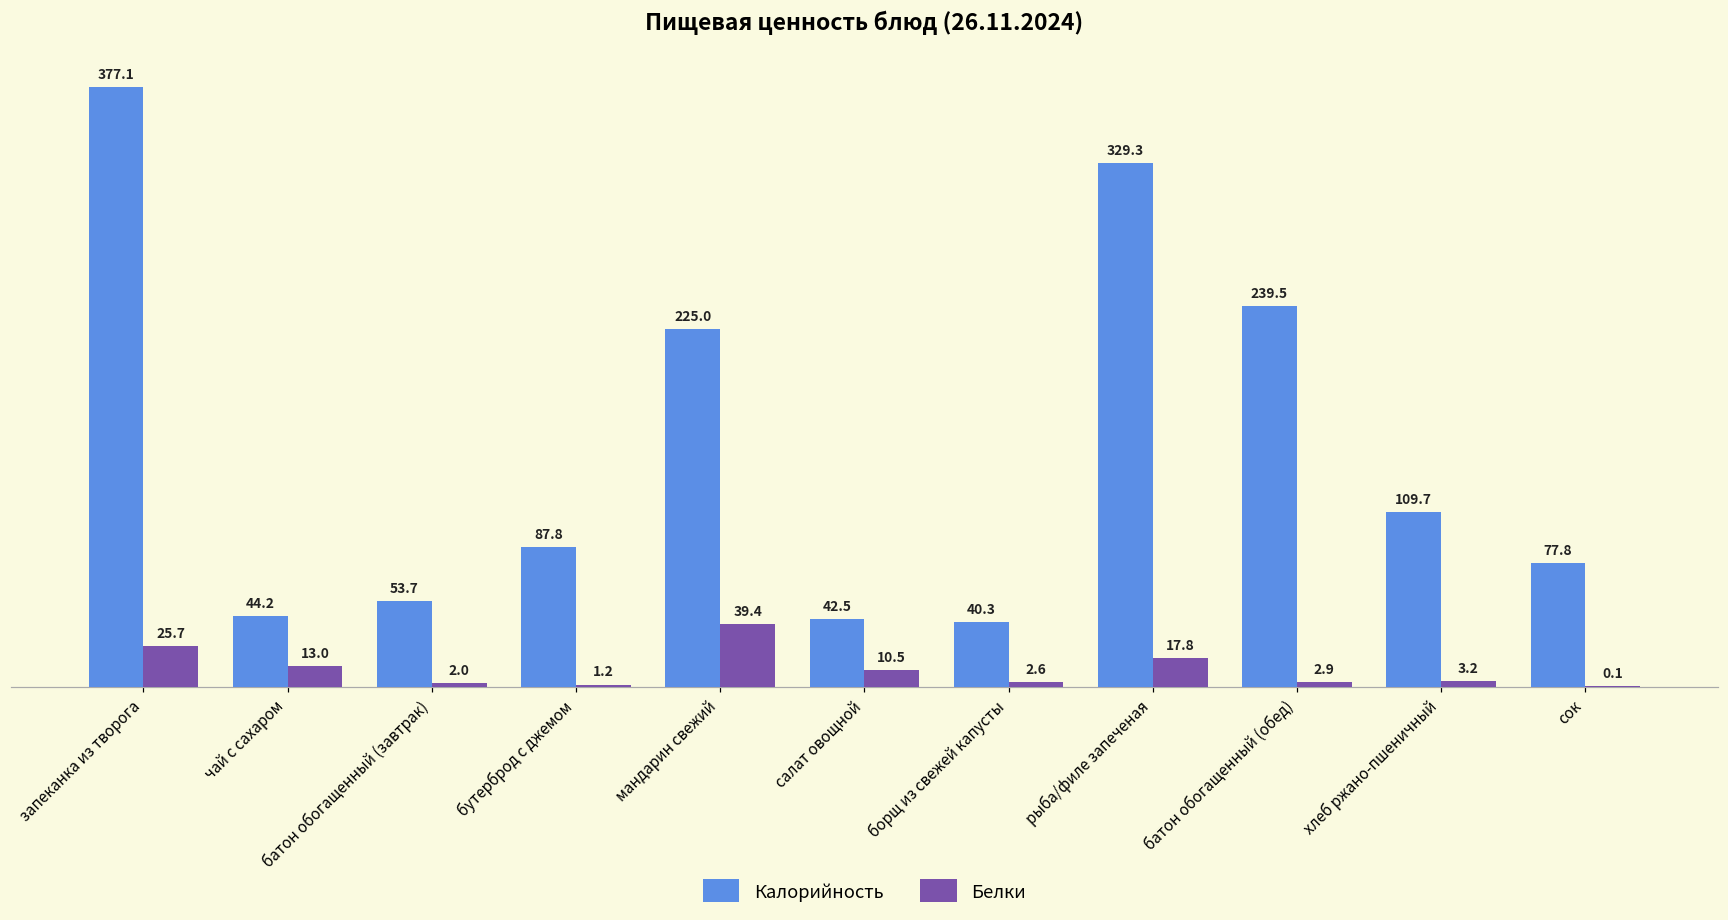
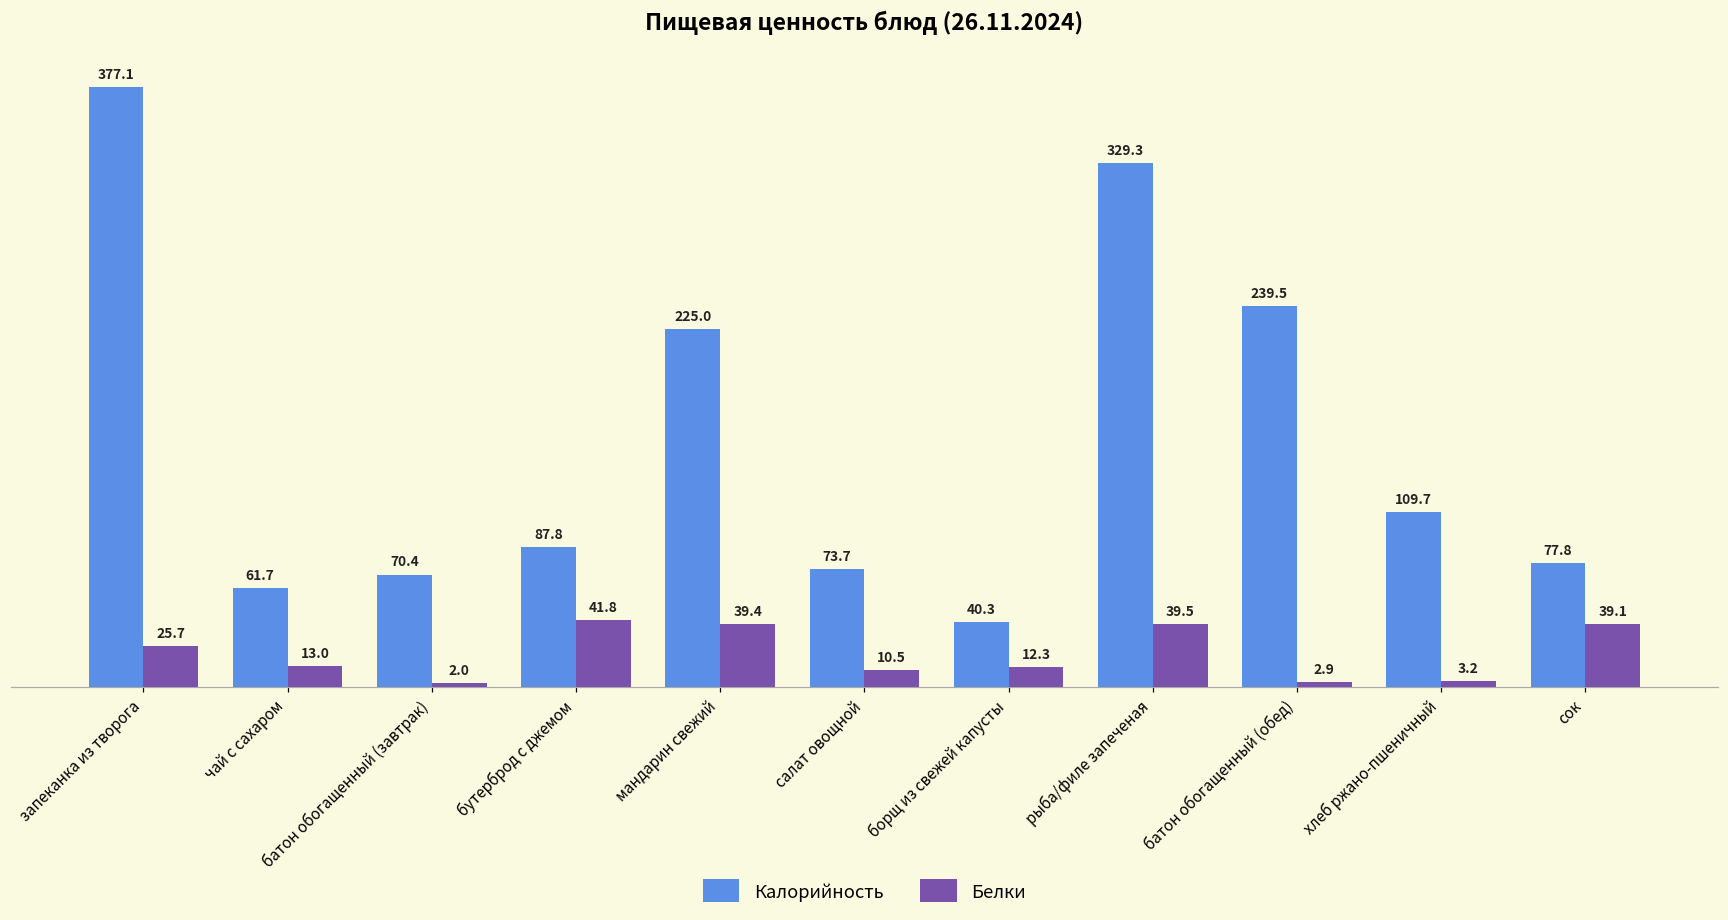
Калорийность, чай с сахаром: 44.2 -> 61.7
Калорийность, батон обогащенный (завтрак): 53.7 -> 70.4
Белки, бутерброд с джемом: 1.2 -> 41.8
Калорийность, салат овощной: 42.5 -> 73.7
Белки, борщ из свежей капусты: 2.6 -> 12.3
Белки, рыба/филе запеченая: 17.8 -> 39.5
Белки, сок: 0.1 -> 39.1
